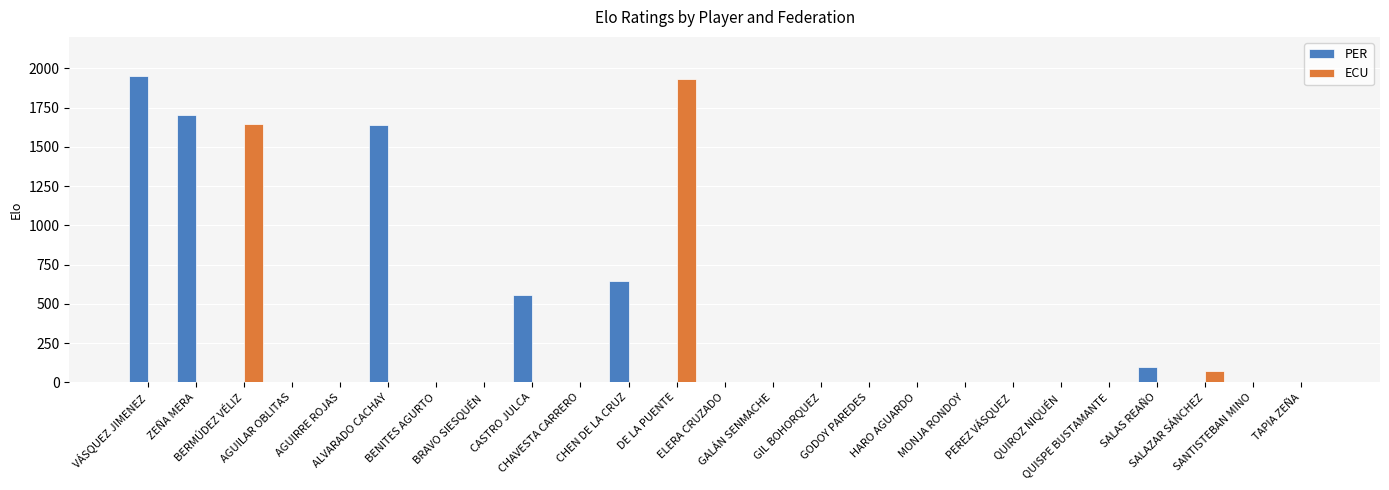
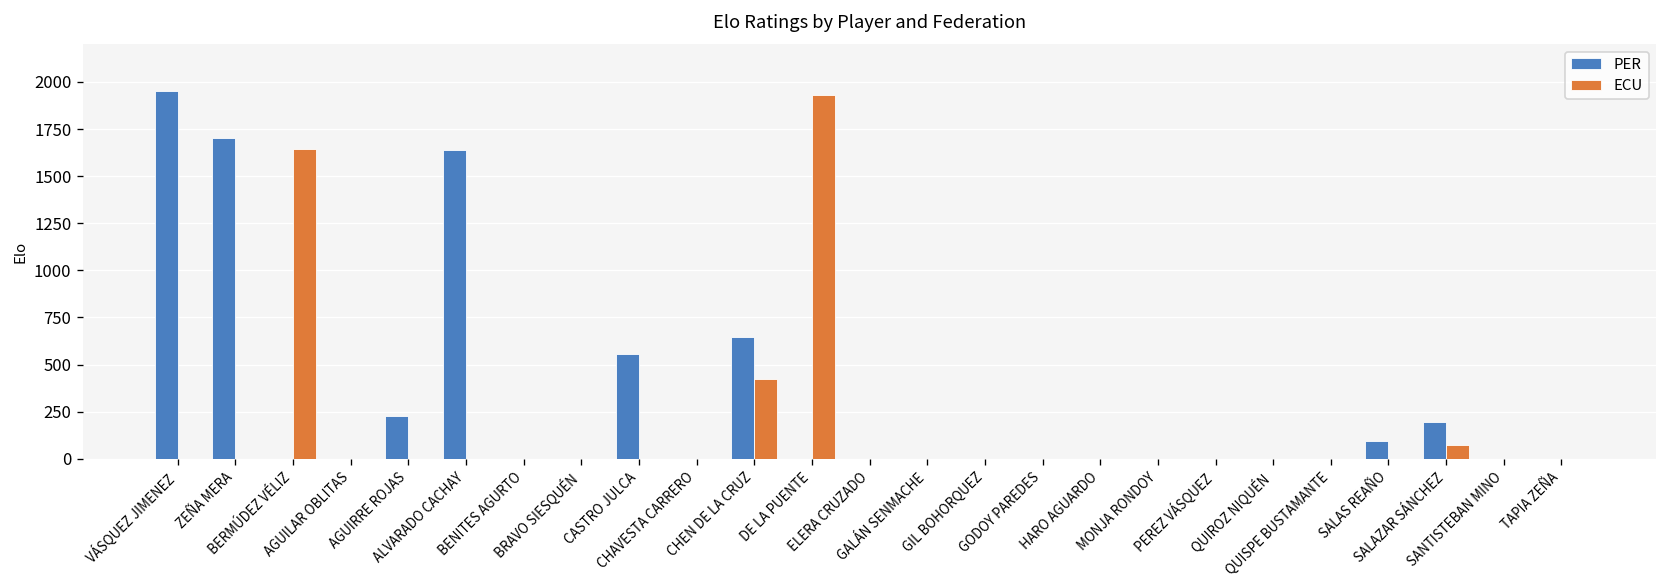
PER, AGUIRRE ROJAS: 0 -> 230
ECU, CHEN DE LA CRUZ: 0 -> 420
PER, SALAZAR SÁNCHEZ: 0 -> 200
